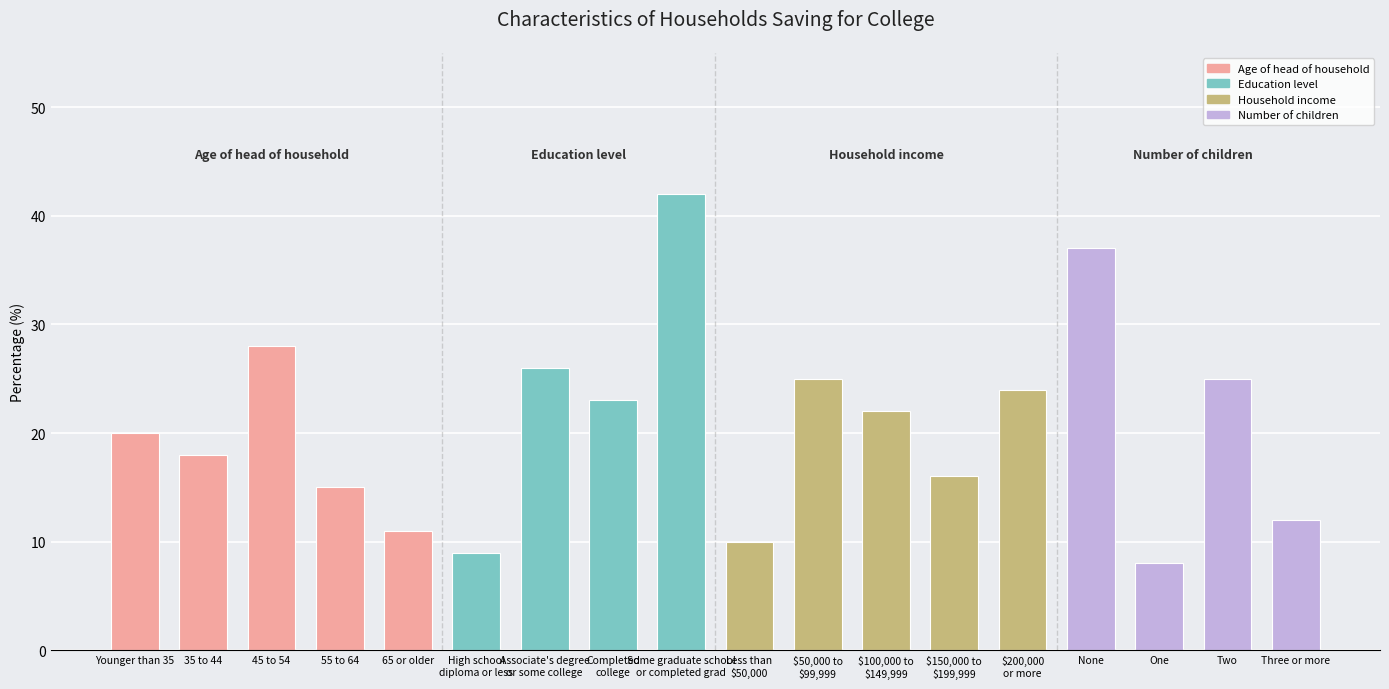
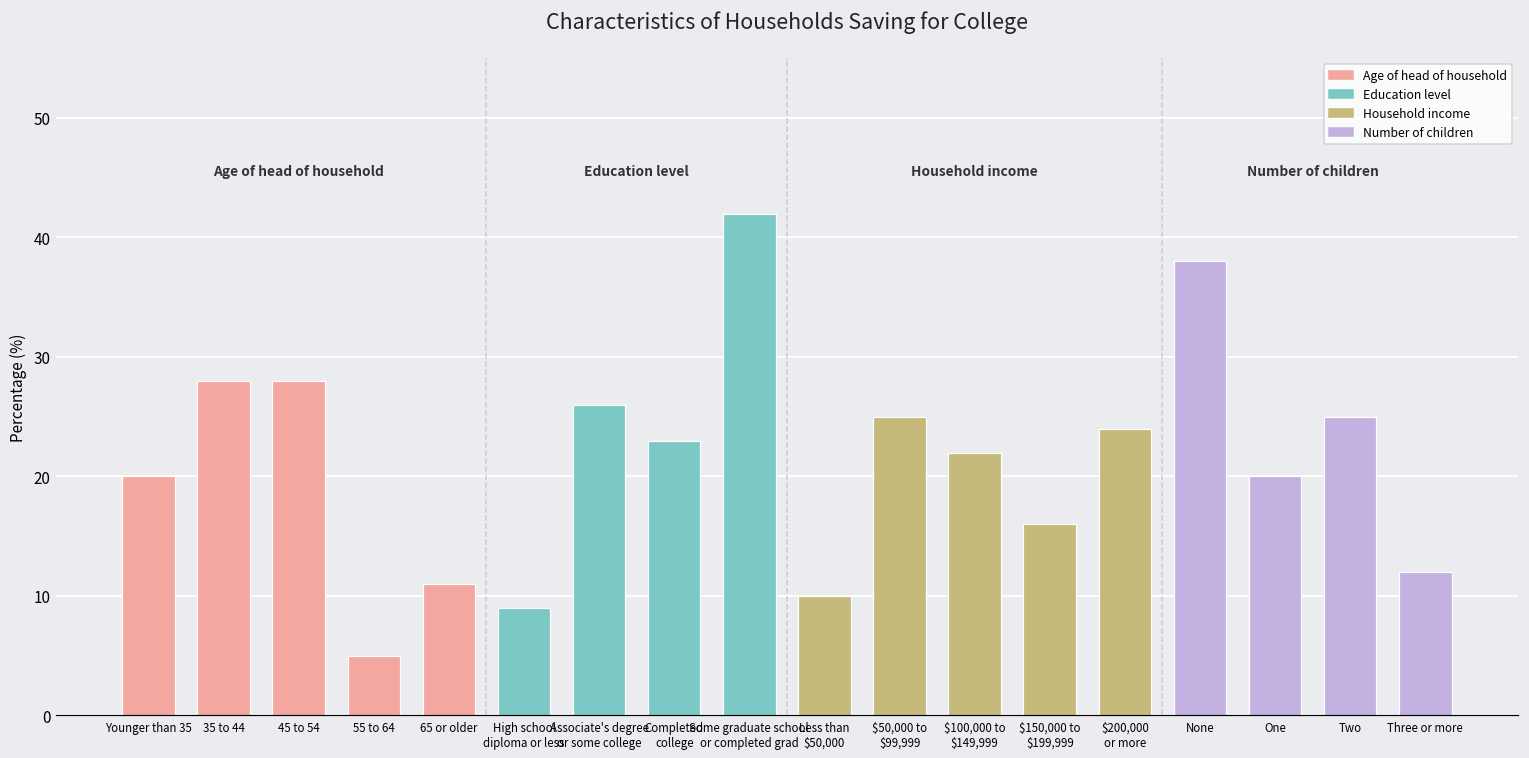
35 to 44: 18 -> 28
55 to 64: 15 -> 5
None: 37 -> 38
One: 8 -> 20
